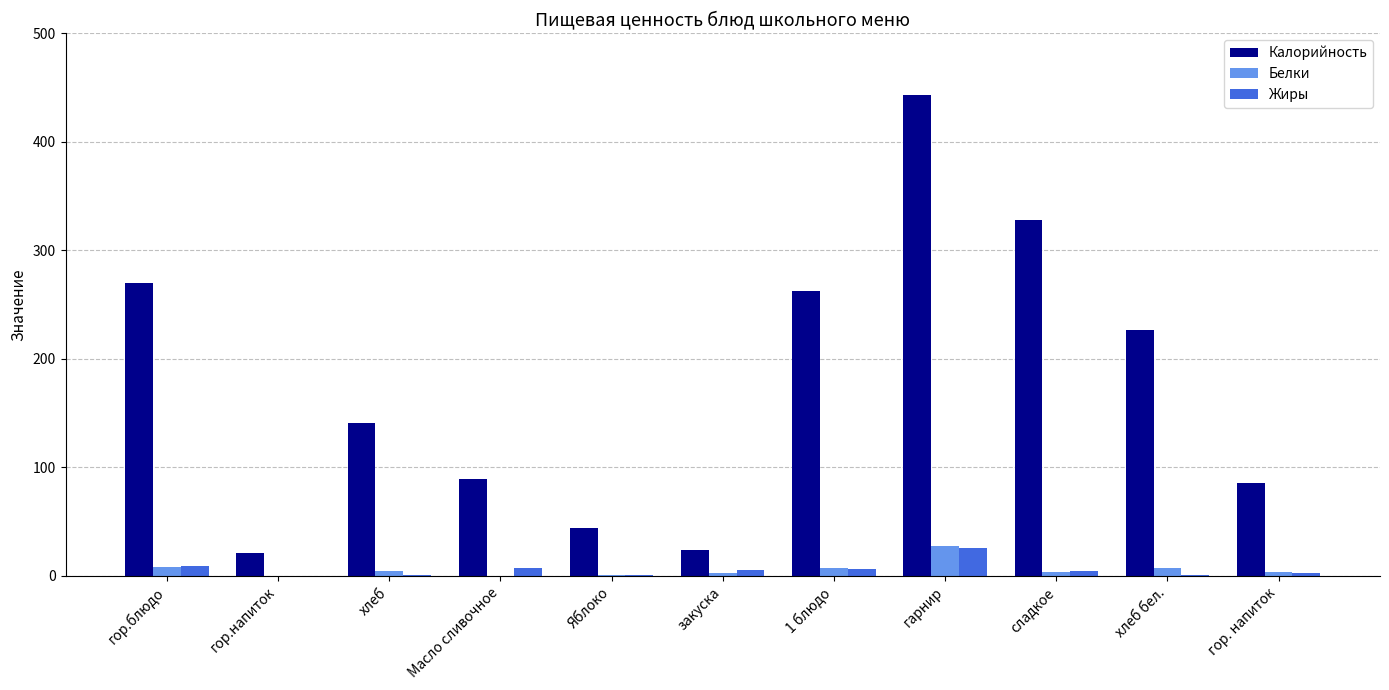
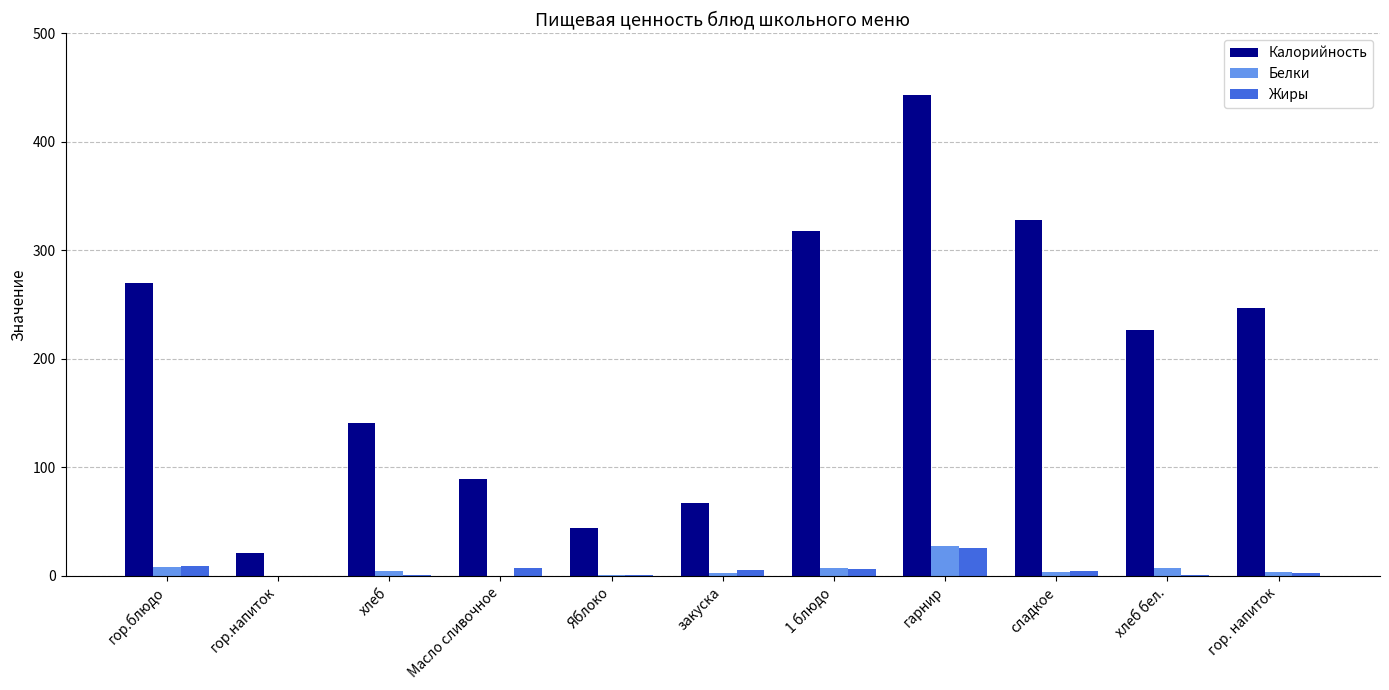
Калорийность, закуска: 24 -> 67
Калорийность, 1 блюдо: 262 -> 318
Калорийность, гор. напиток: 86 -> 247
